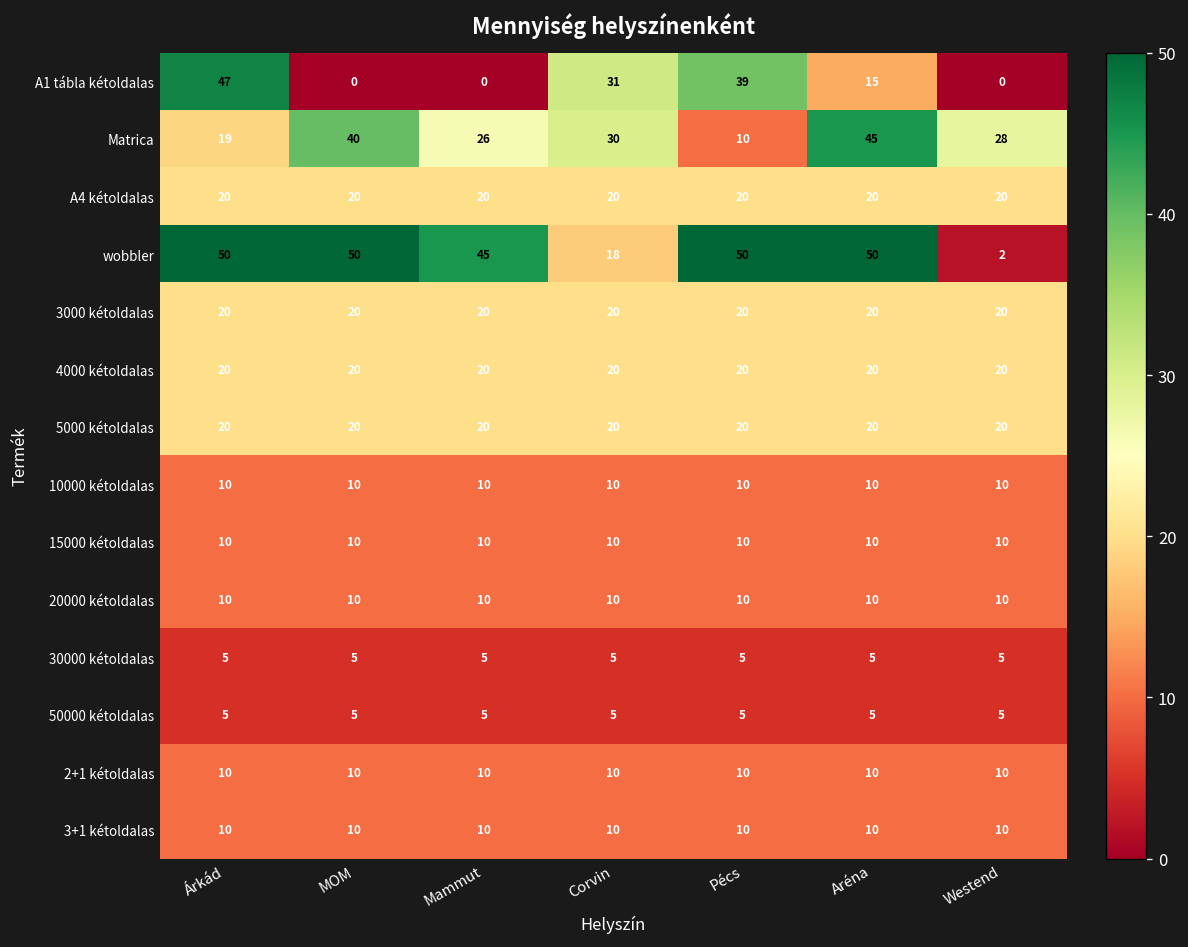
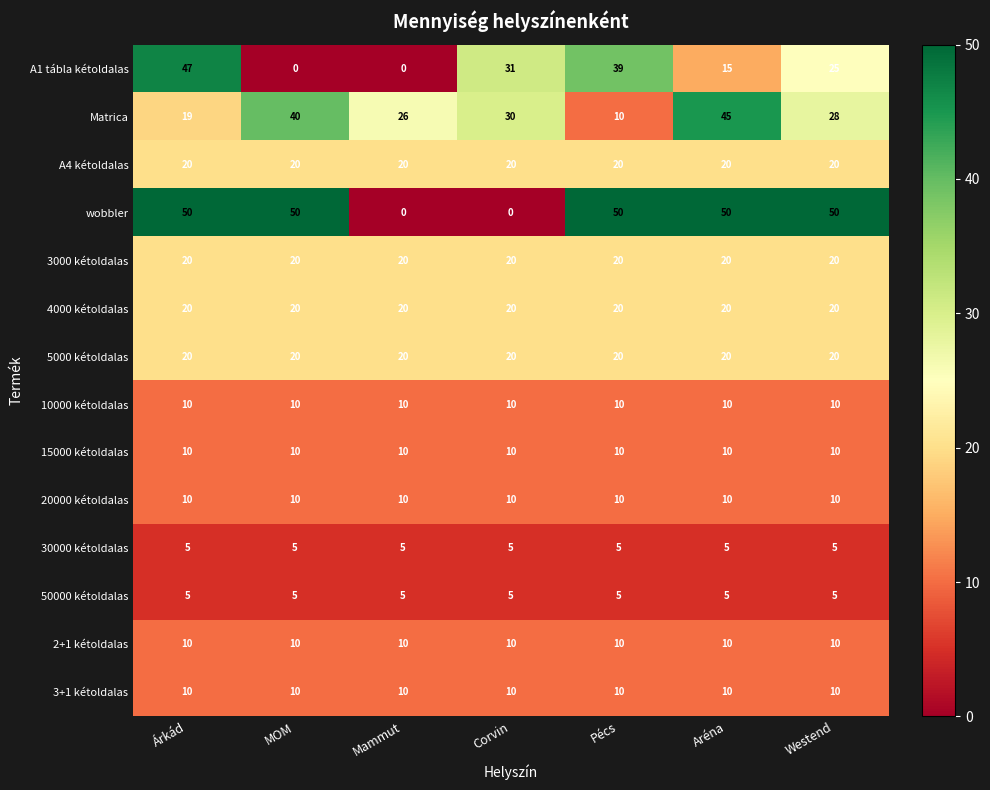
A1 tábla kétoldalas, Westend: 0 -> 25
wobbler, Mammut: 45 -> 0
wobbler, Corvin: 18 -> 0
wobbler, Westend: 2 -> 50
